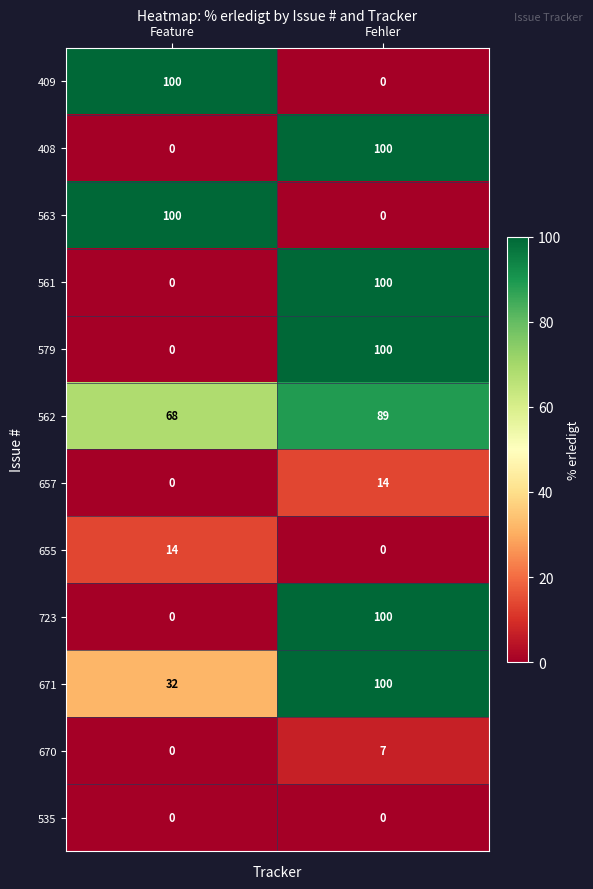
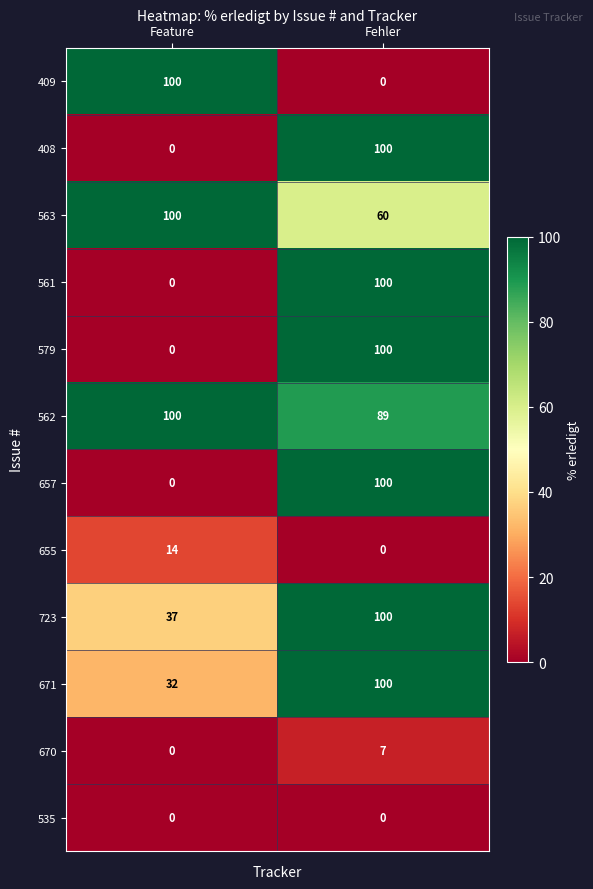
563, Fehler: 0 -> 60
562, Feature: 68 -> 100
657, Fehler: 14 -> 100
723, Feature: 0 -> 37
